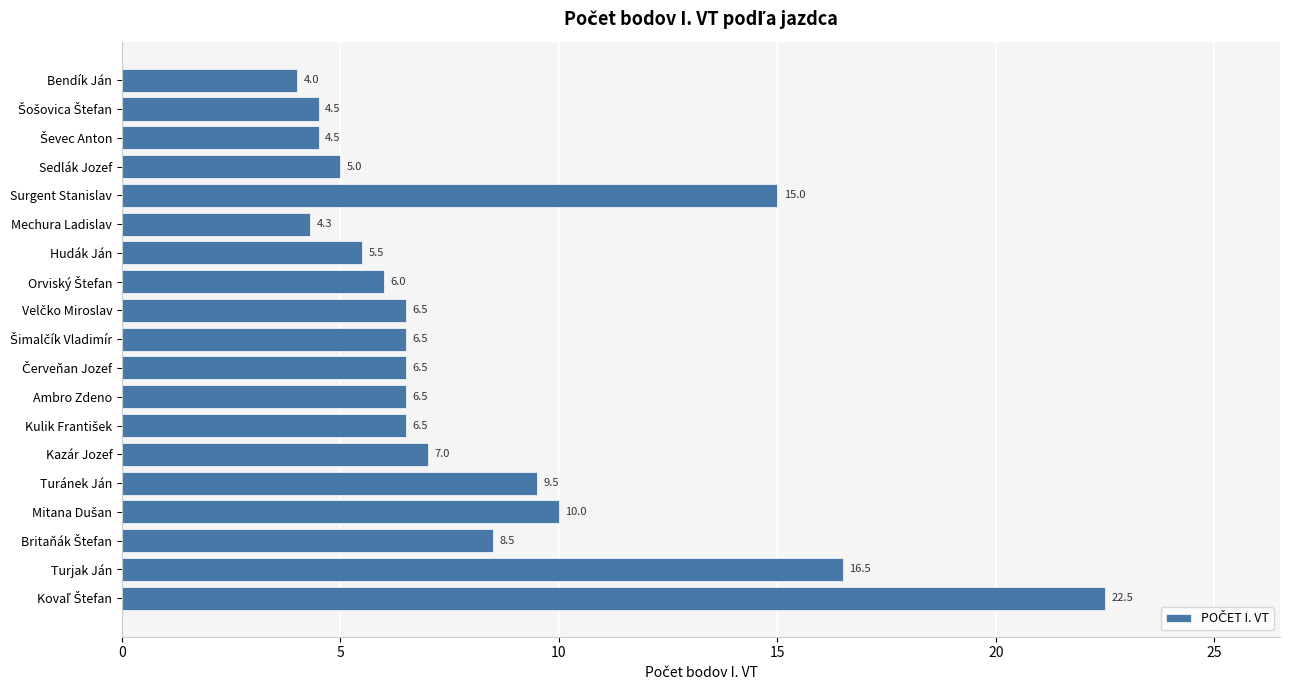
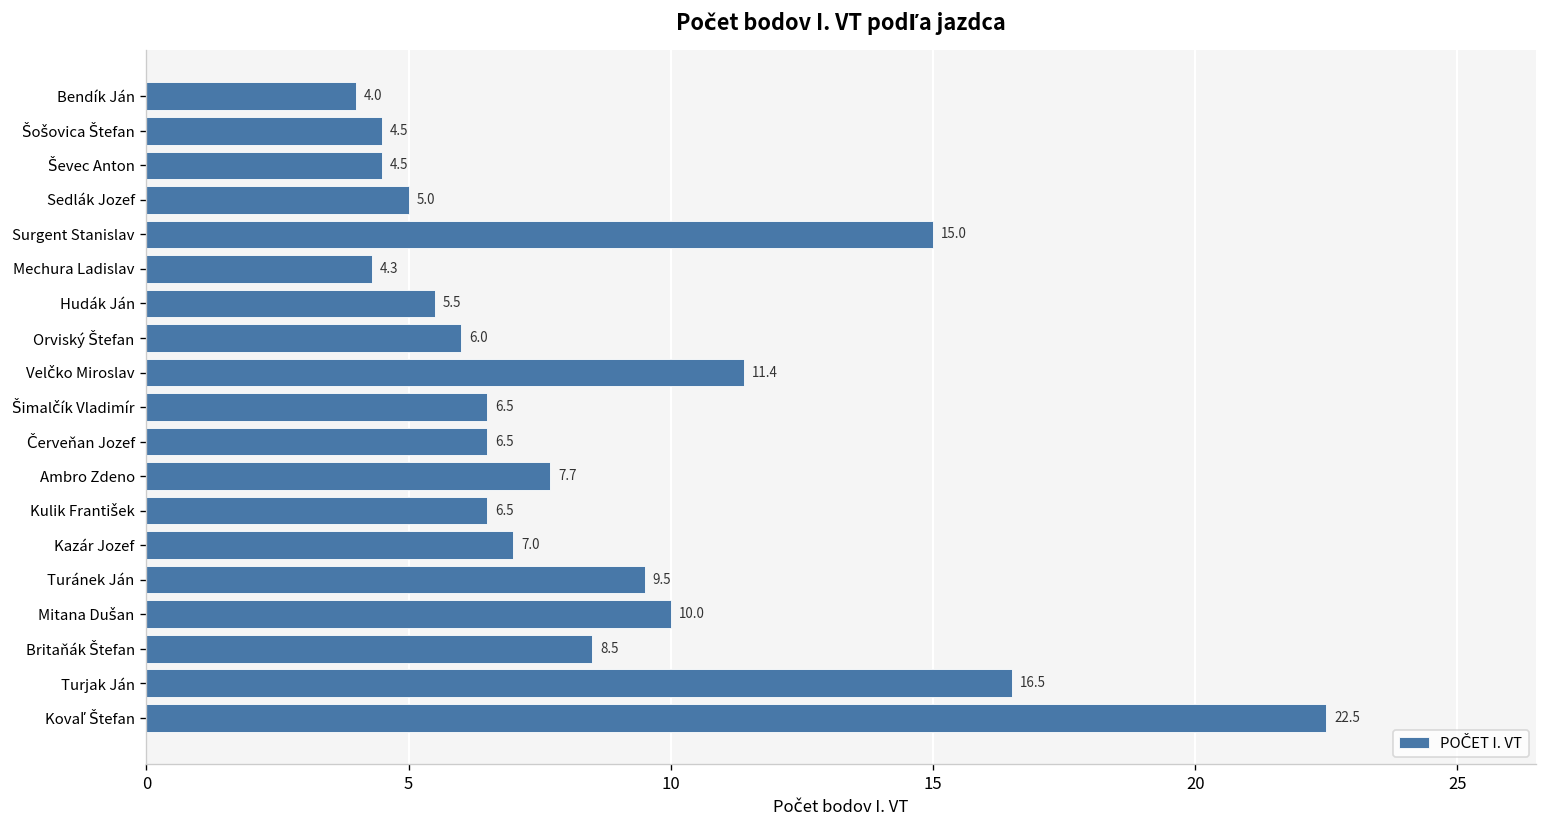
Velčko Miroslav: 6.5 -> 11.4
Ambro Zdeno: 6.5 -> 7.7
